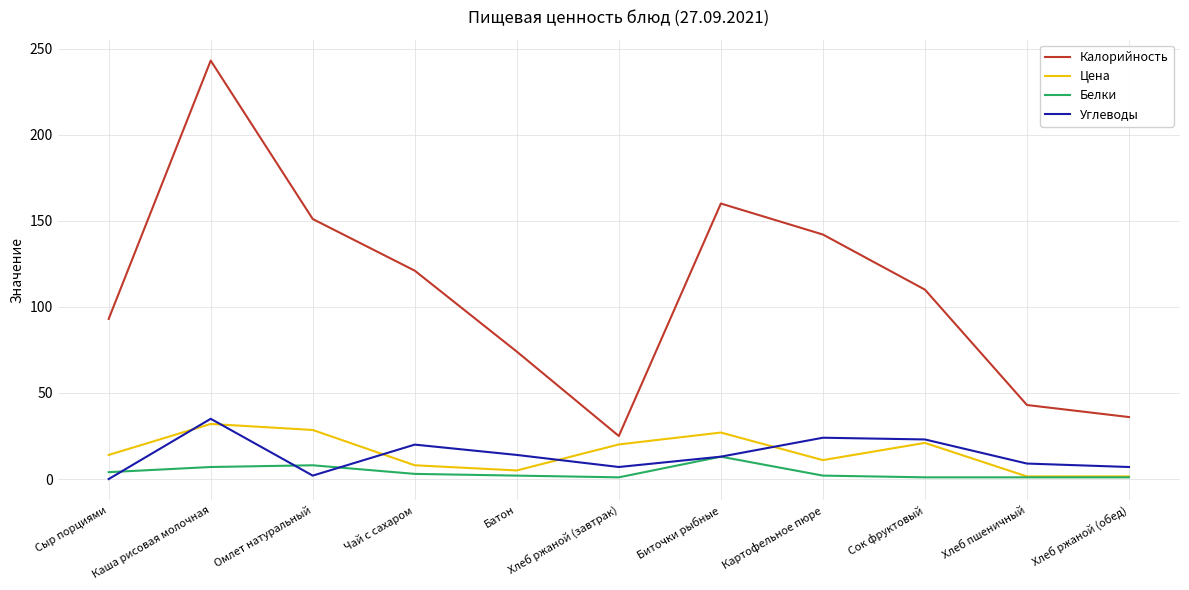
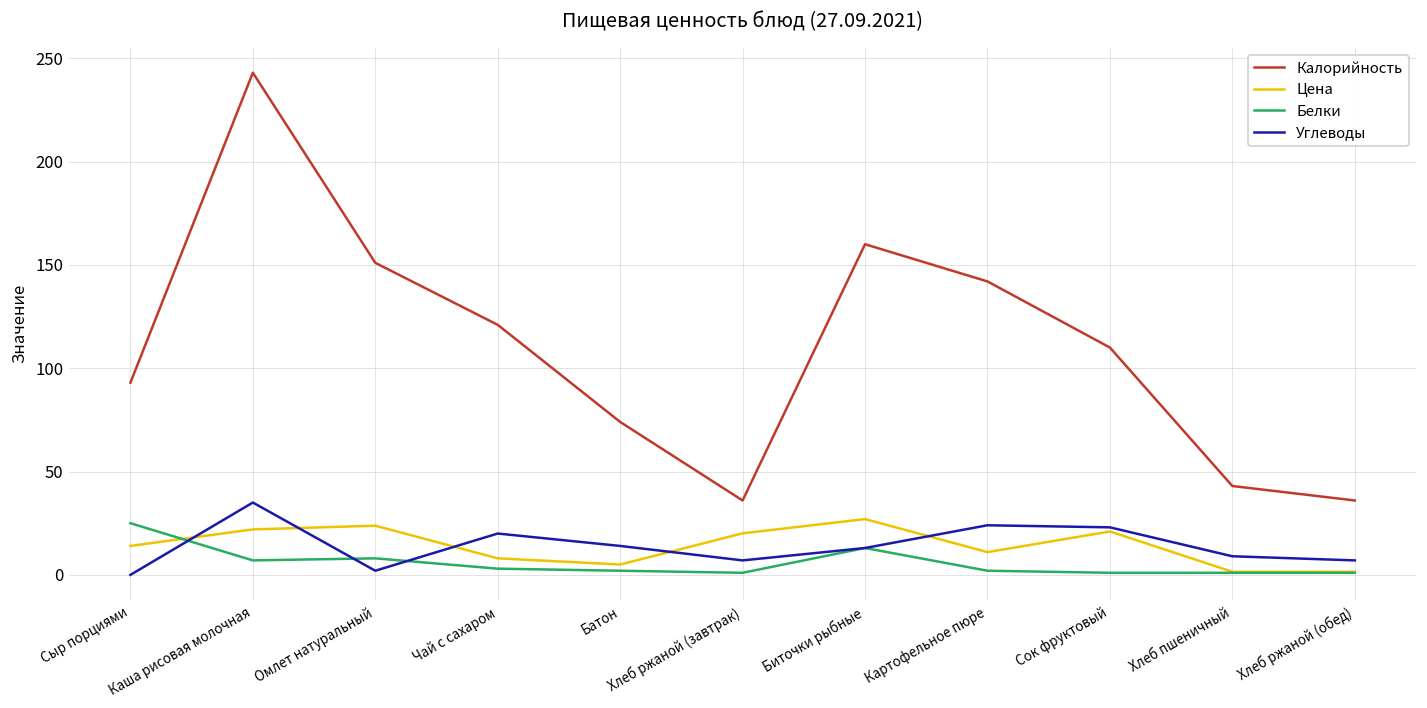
Белки, Сыр порциями: 4 -> 25
Цена, Каша рисовая молочная: 32 -> 22
Цена, Омлет натуральный: 29 -> 24
Калорийность, Хлеб ржаной (завтрак): 25 -> 36
